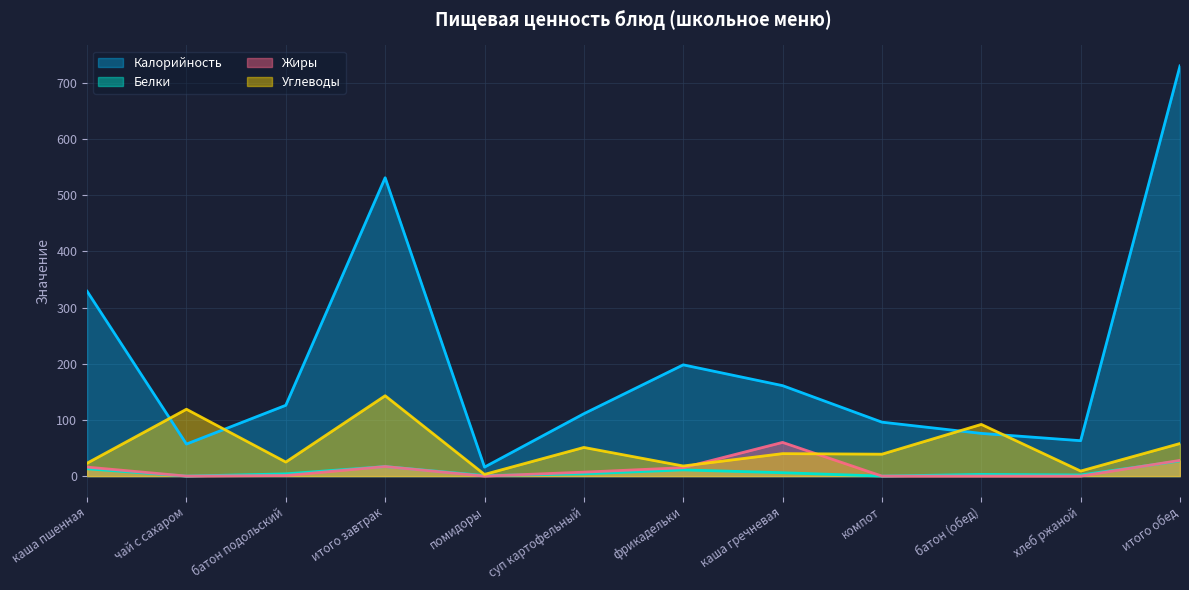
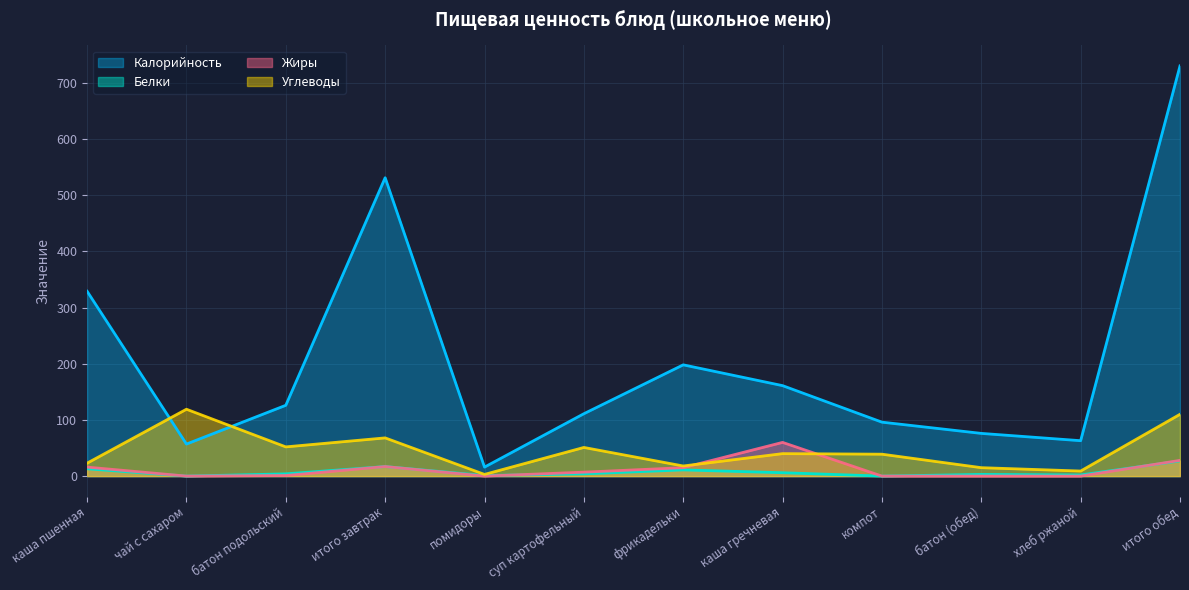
Углеводы, батон подольский: 30 -> 50
Углеводы, итого завтрак: 140 -> 70
Углеводы, батон (обед): 90 -> 20
Углеводы, итого обед: 60 -> 110
